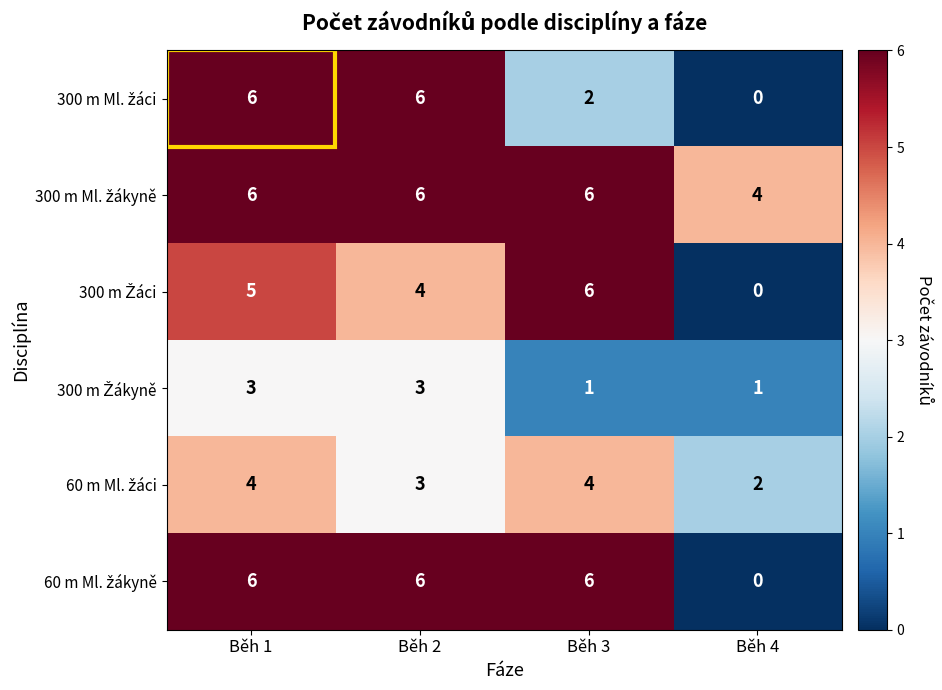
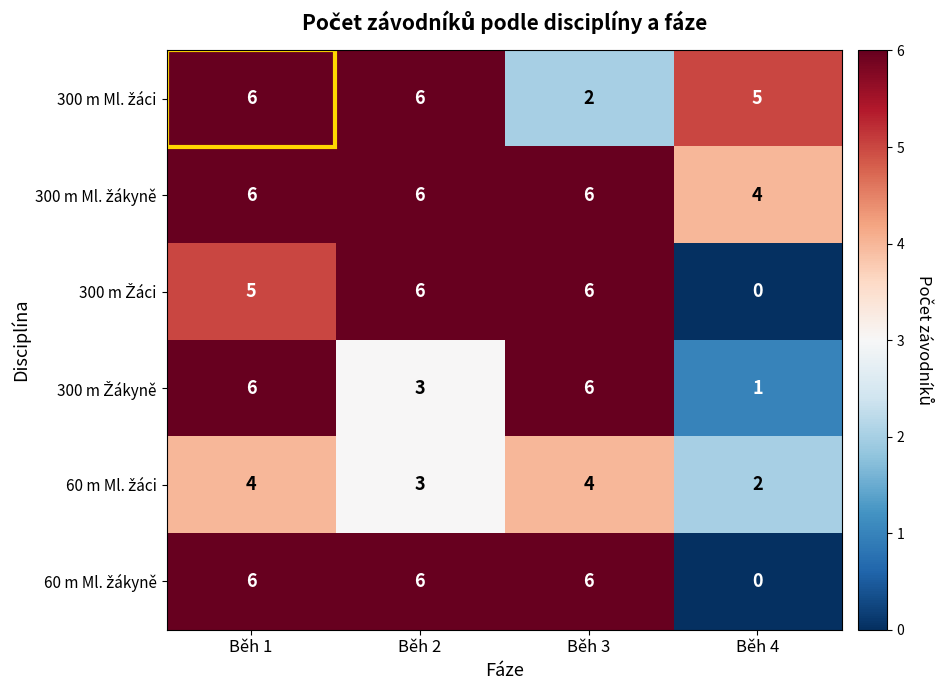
300 m Ml. žáci, Běh 4: 0 -> 5
300 m Žáci, Běh 2: 4 -> 6
300 m Žákyně, Běh 1: 3 -> 6
300 m Žákyně, Běh 3: 1 -> 6
